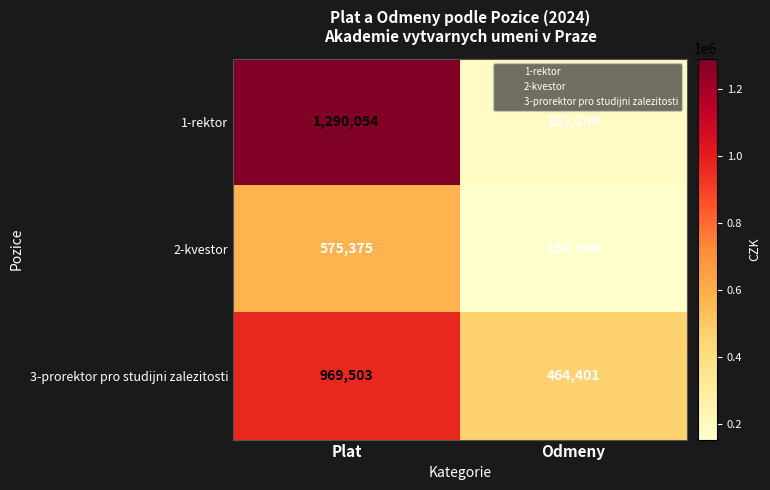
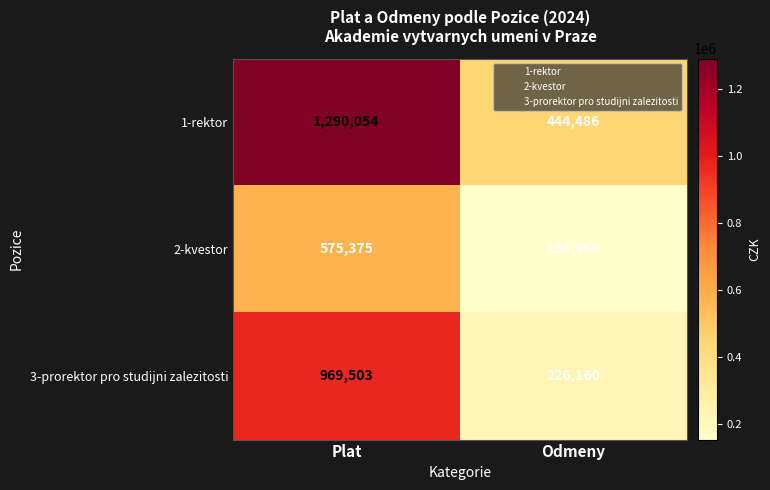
1-rektor, Odmeny: 183,100 -> 444,486
3-prorektor pro studijni zalezitosti, Odmeny: 464,401 -> 226,160
